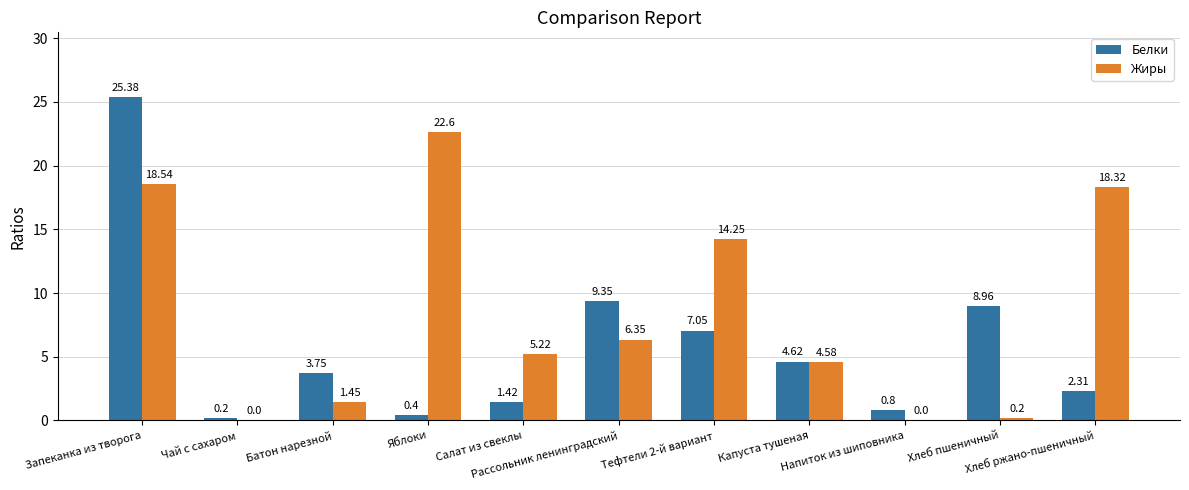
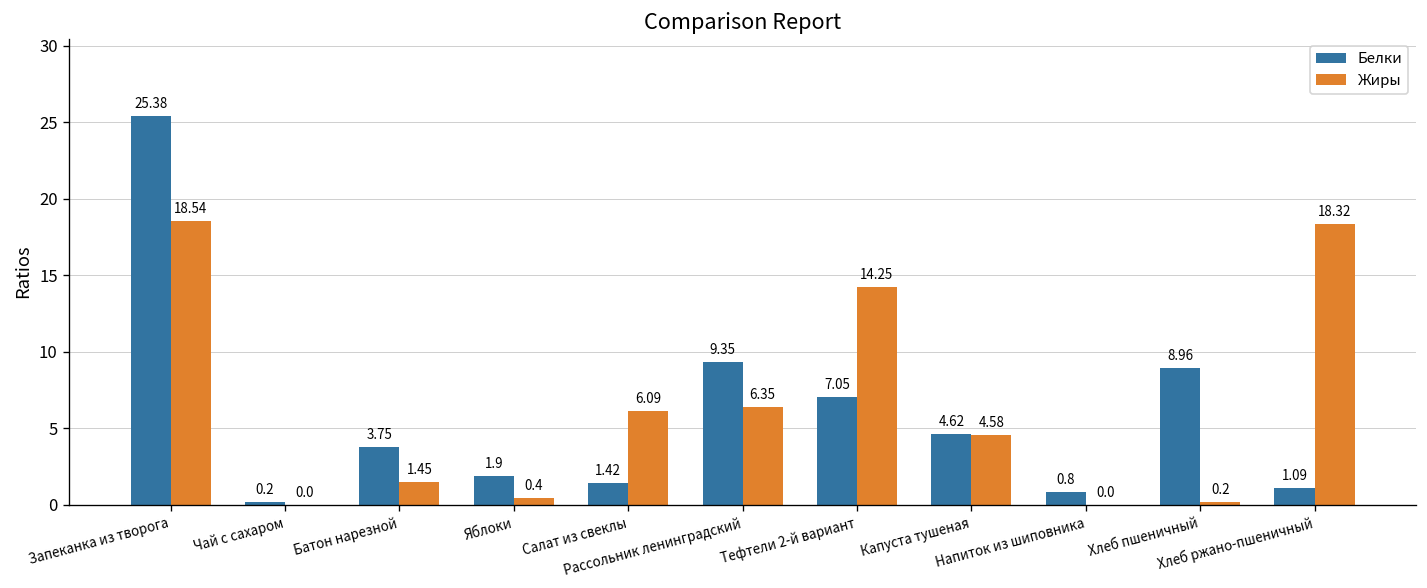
Белки, Яблоки: 0.4 -> 1.9
Жиры, Яблоки: 22.6 -> 0.4
Жиры, Салат из свеклы: 5.22 -> 6.09
Белки, Хлеб ржано-пшеничный: 2.31 -> 1.09
